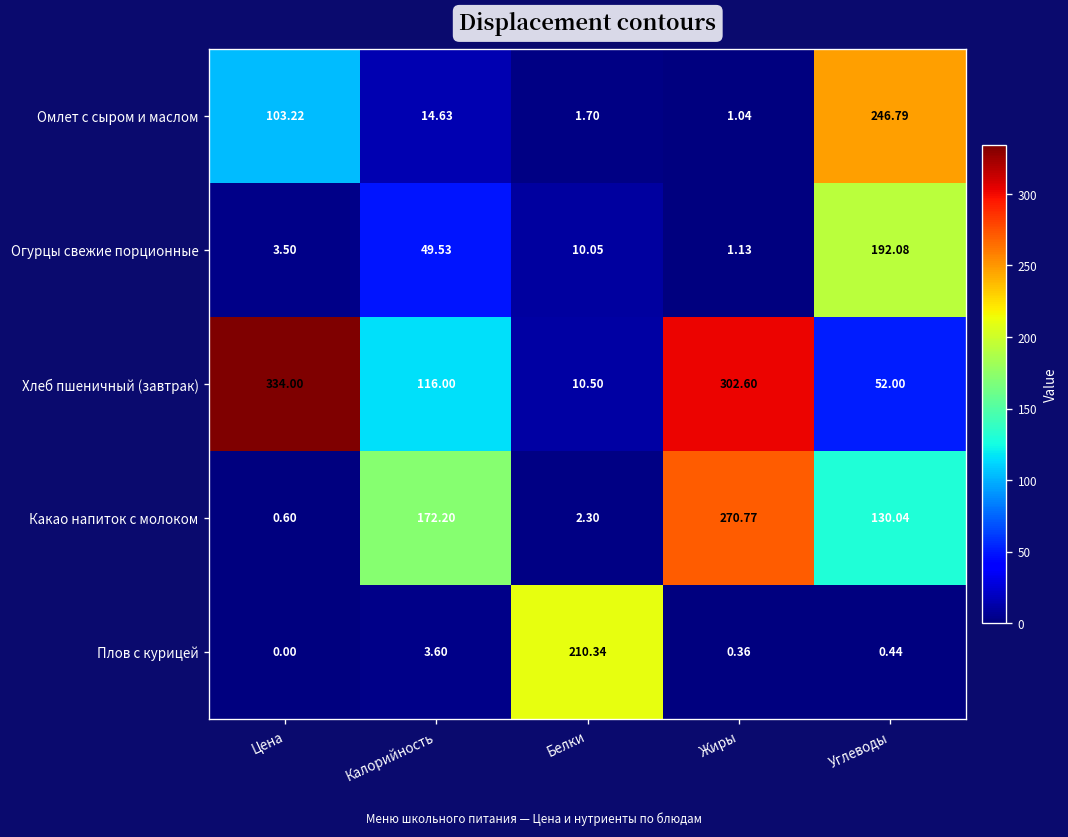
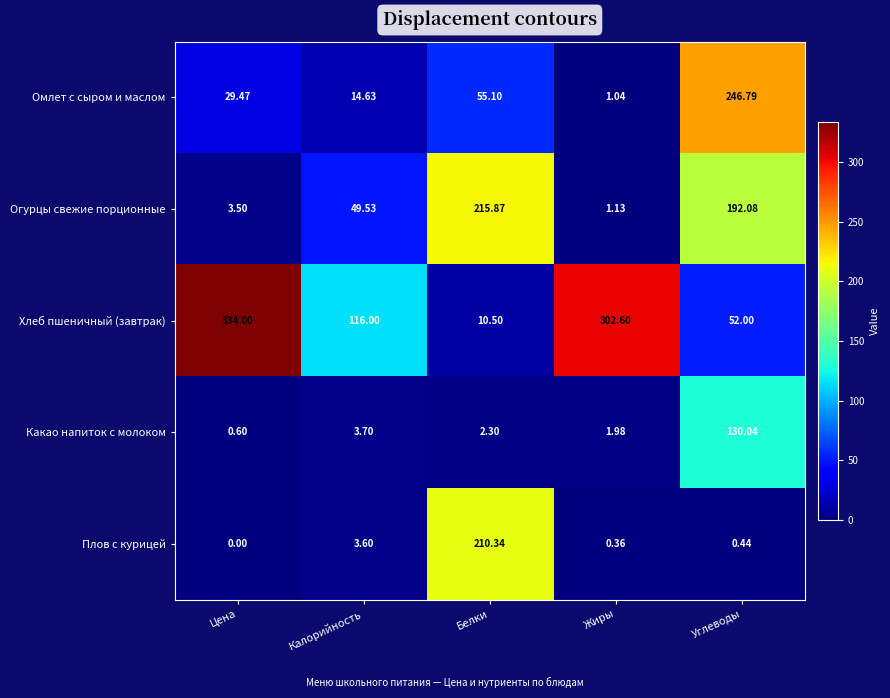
Омлет с сыром и маслом, Цена: 103.22 -> 29.47
Омлет с сыром и маслом, Белки: 1.70 -> 55.10
Огурцы свежие порционные, Белки: 10.05 -> 215.87
Какао напиток с молоком, Калорийность: 172.20 -> 3.70
Какао напиток с молоком, Жиры: 270.77 -> 1.98
